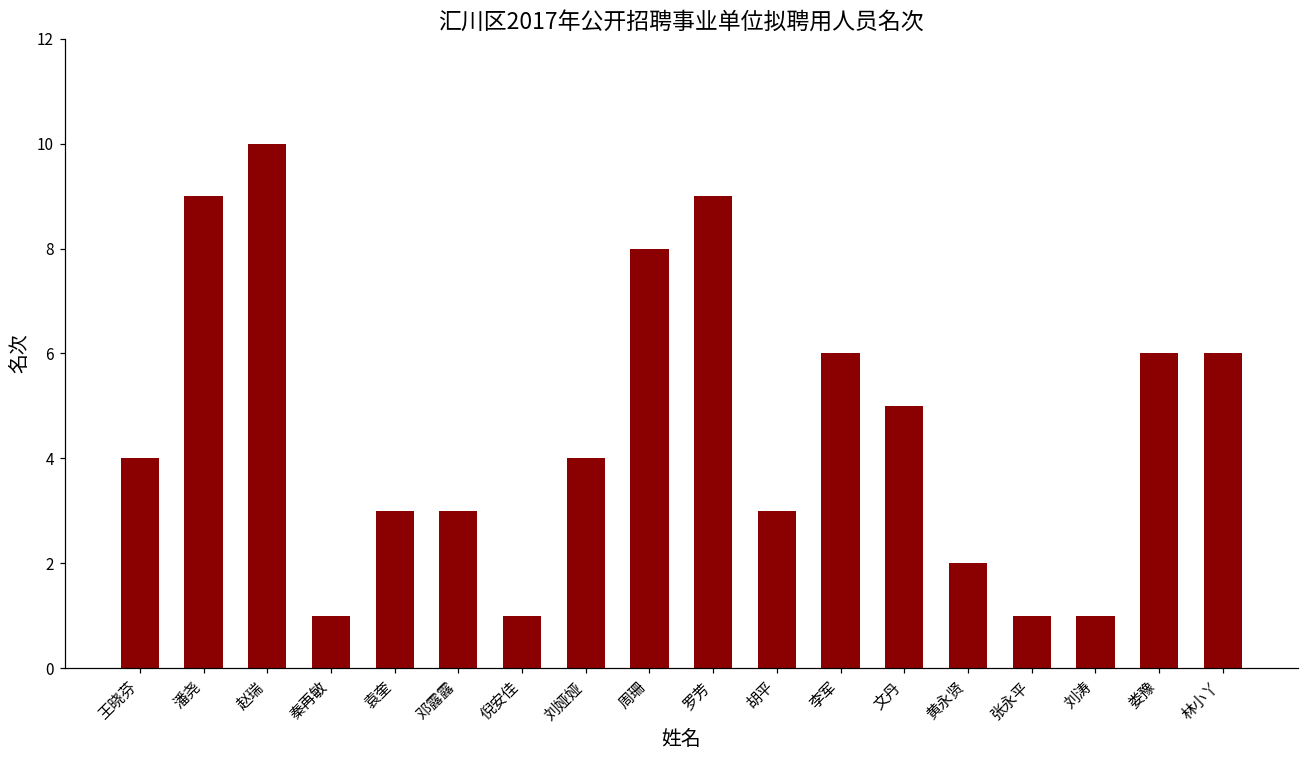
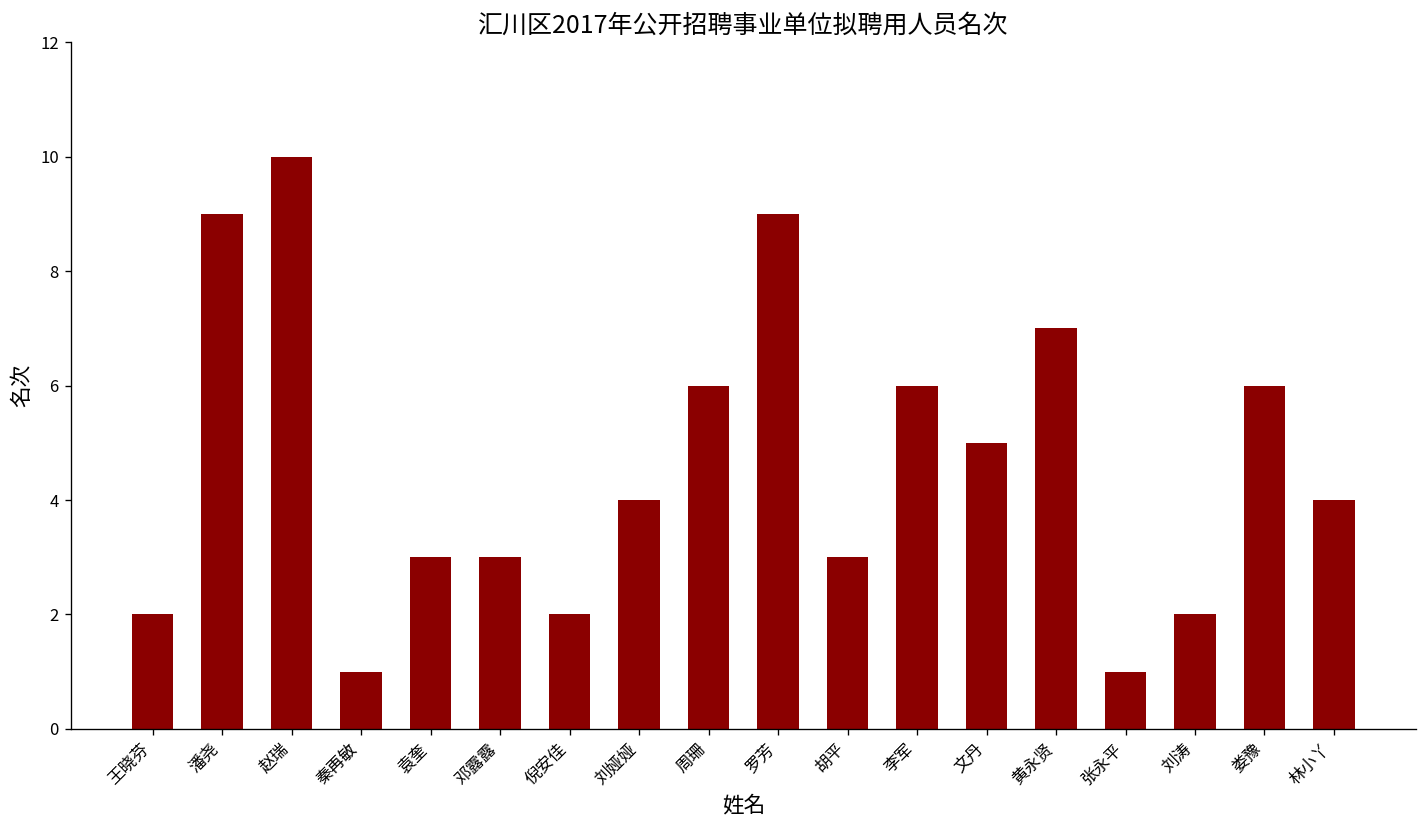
王晓芬: 4 -> 2
倪安佳: 1 -> 2
周珊: 8 -> 6
黄永贤: 2 -> 7
刘涛: 1 -> 2
林小丫: 6 -> 4
